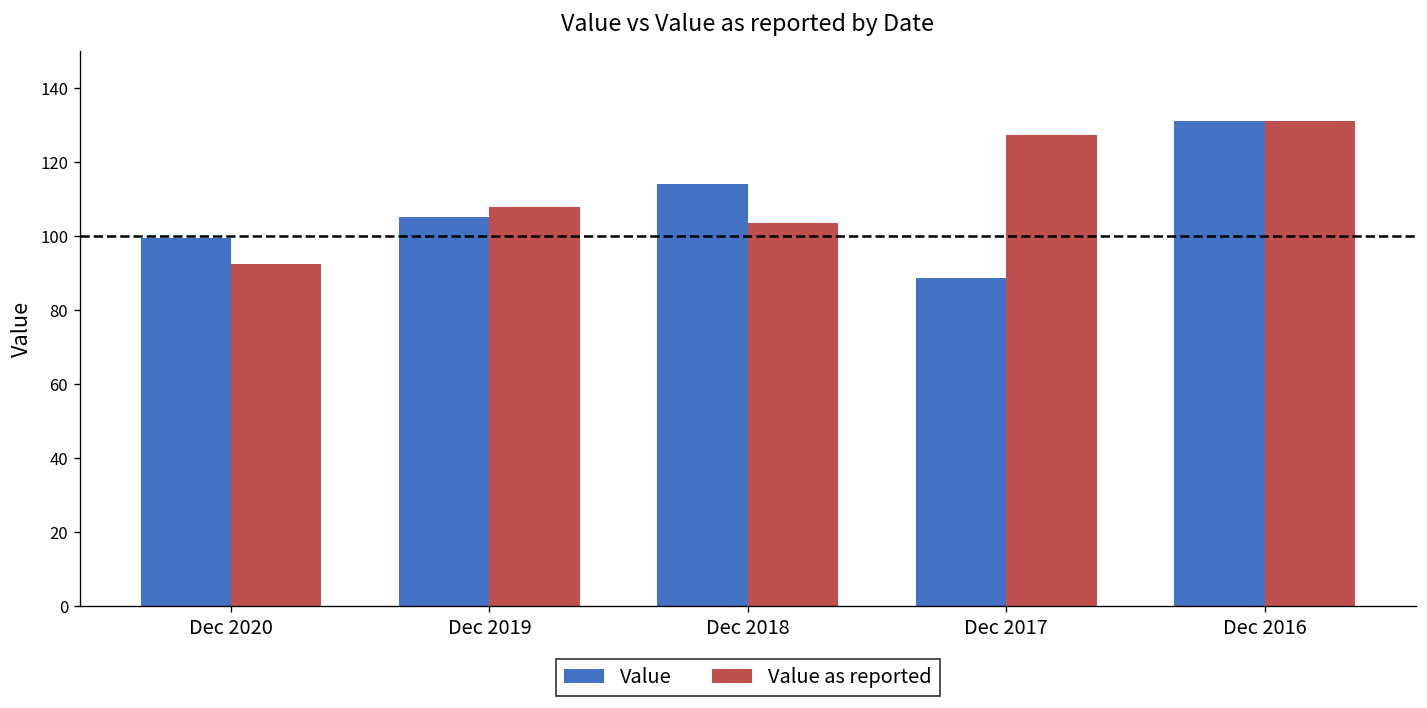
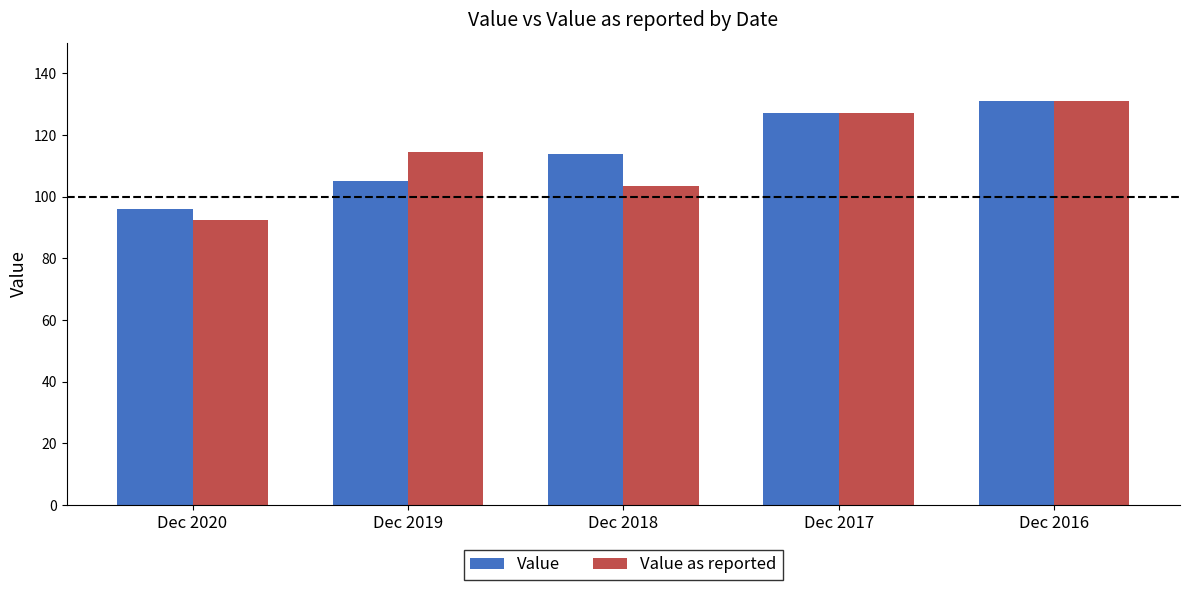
Value, Dec 2020: 99 -> 96
Value as reported, Dec 2019: 108 -> 114
Value, Dec 2017: 89 -> 127
